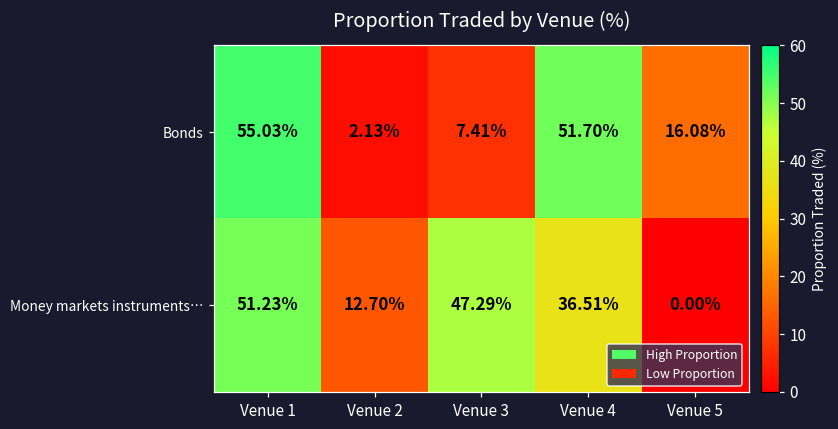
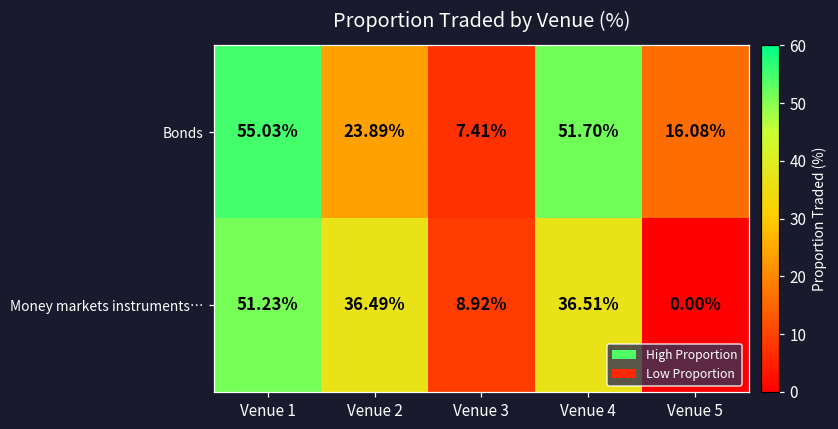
Bonds, Venue 2: 2.13% -> 23.89%
Money markets instruments…, Venue 2: 12.70% -> 36.49%
Money markets instruments…, Venue 3: 47.29% -> 8.92%
